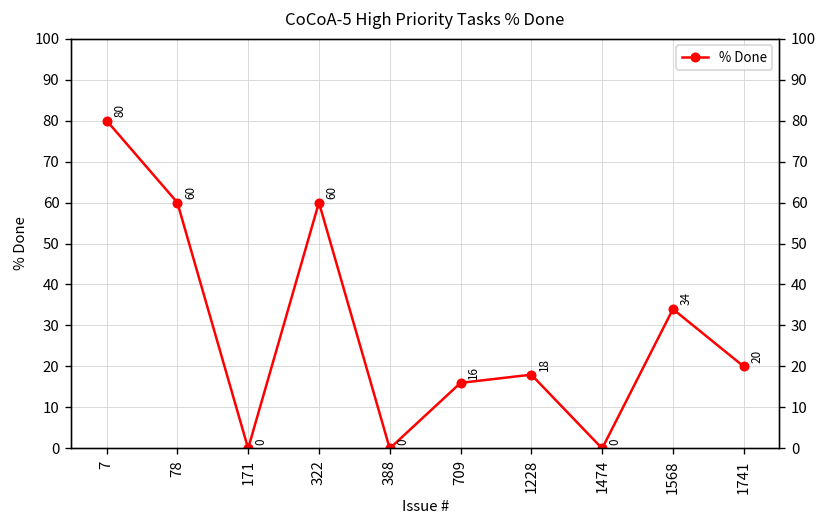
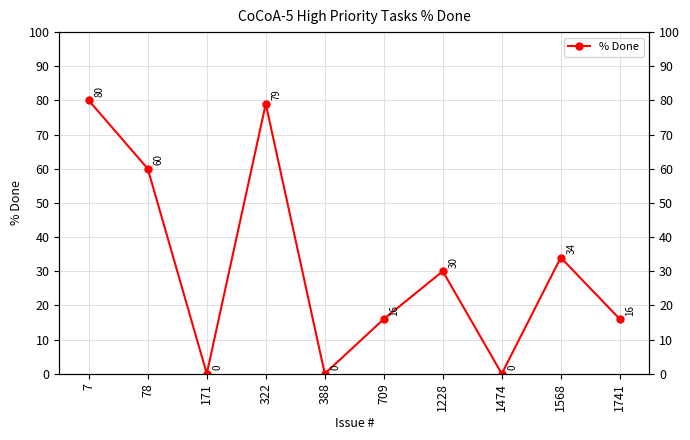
322: 60 -> 79
1228: 18 -> 30
1741: 20 -> 16
